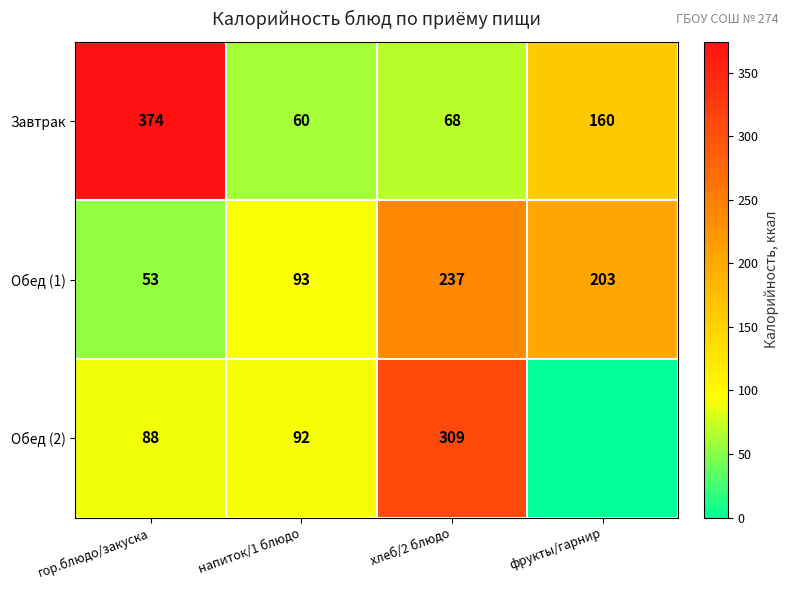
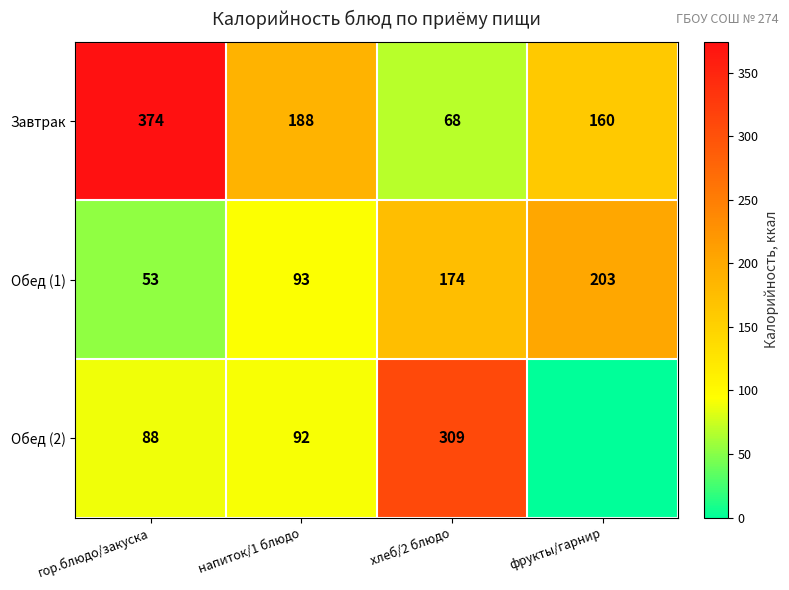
Завтрак, напиток/1 блюдо: 60 -> 188
Обед (1), хлеб/2 блюдо: 237 -> 174
